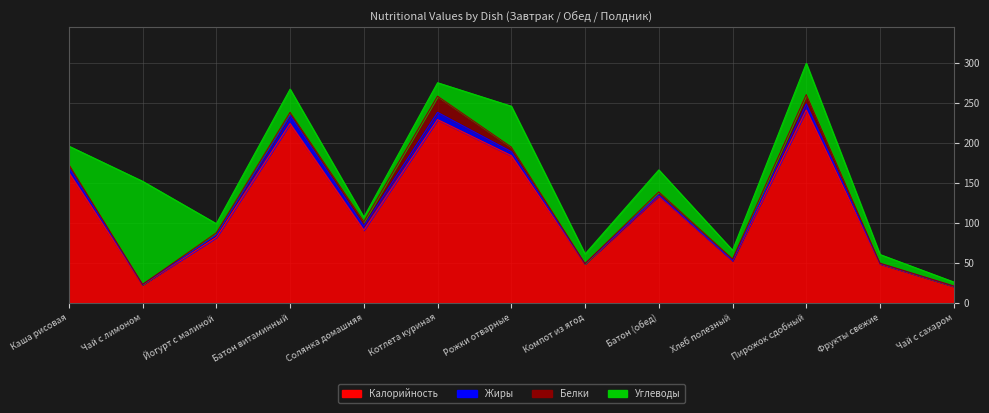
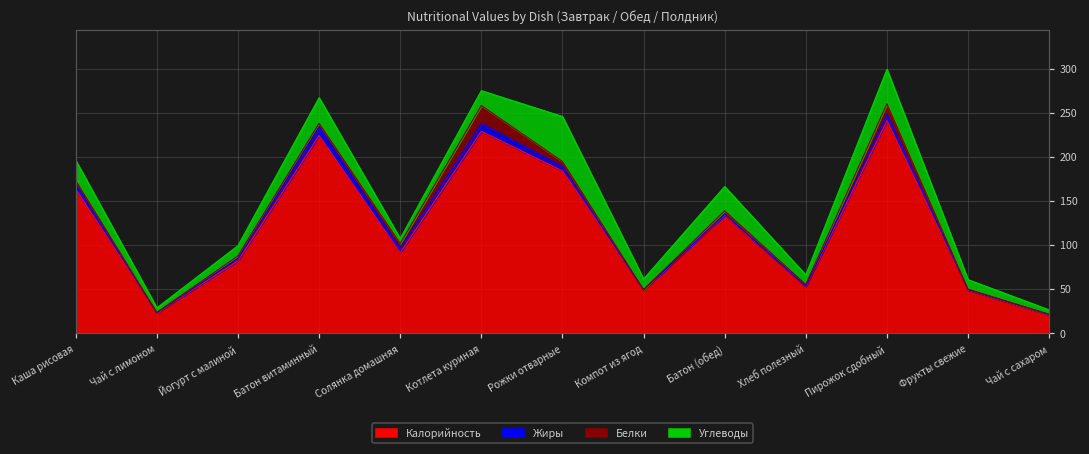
Углеводы, Чай с лимоном: 130 -> 10
